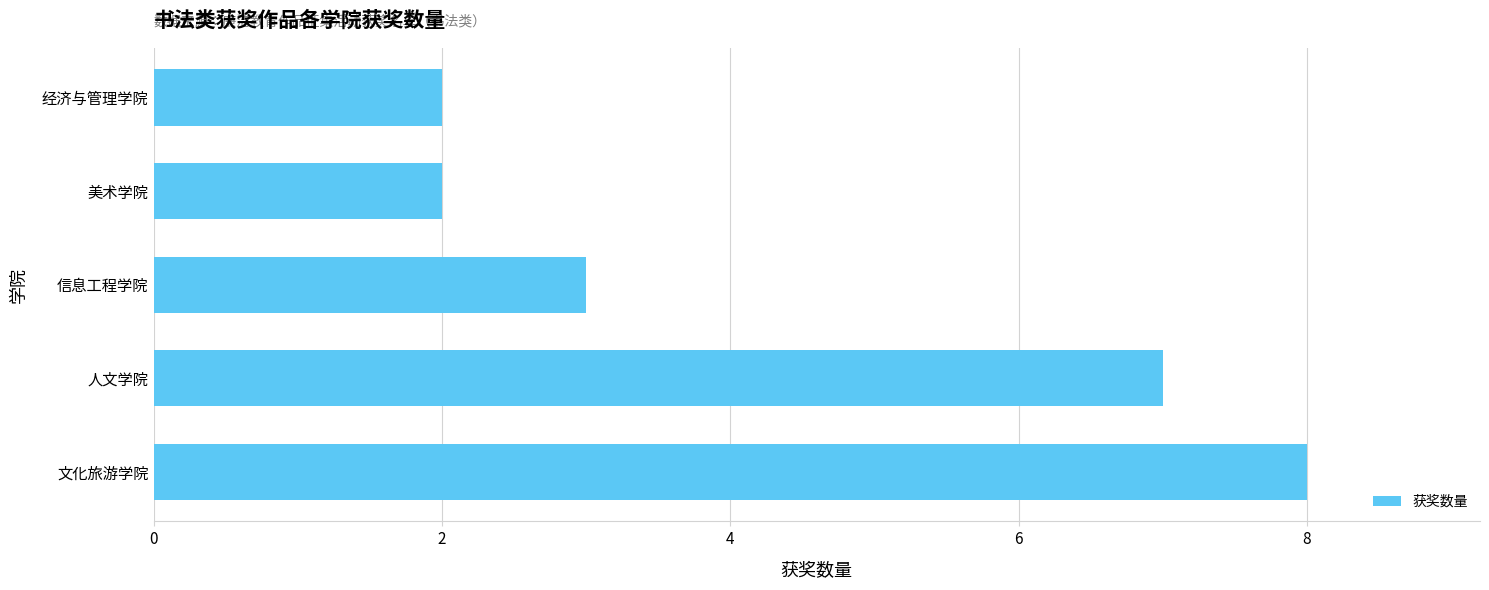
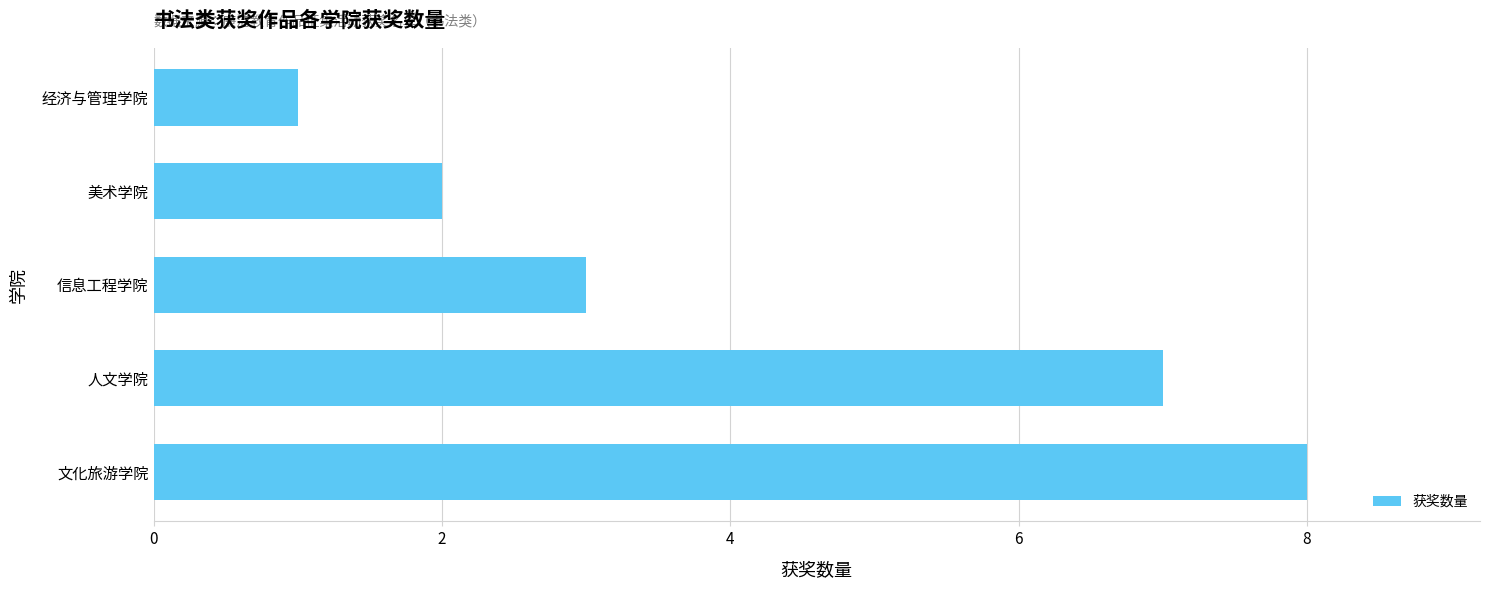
经济与管理学院: 2 -> 1
